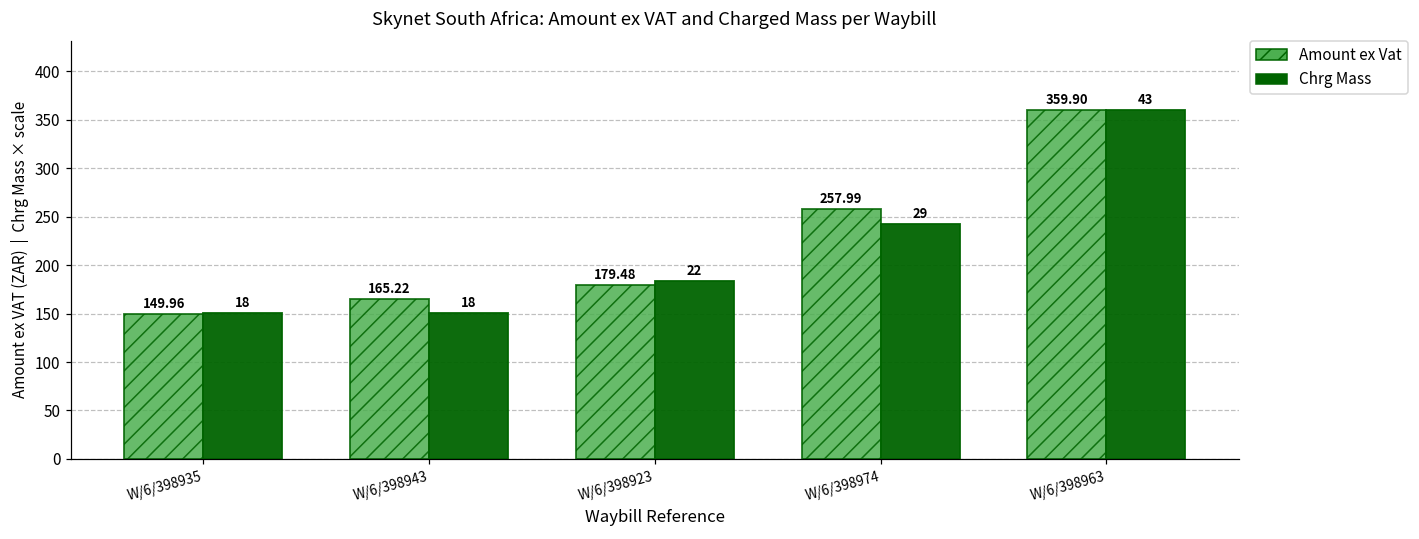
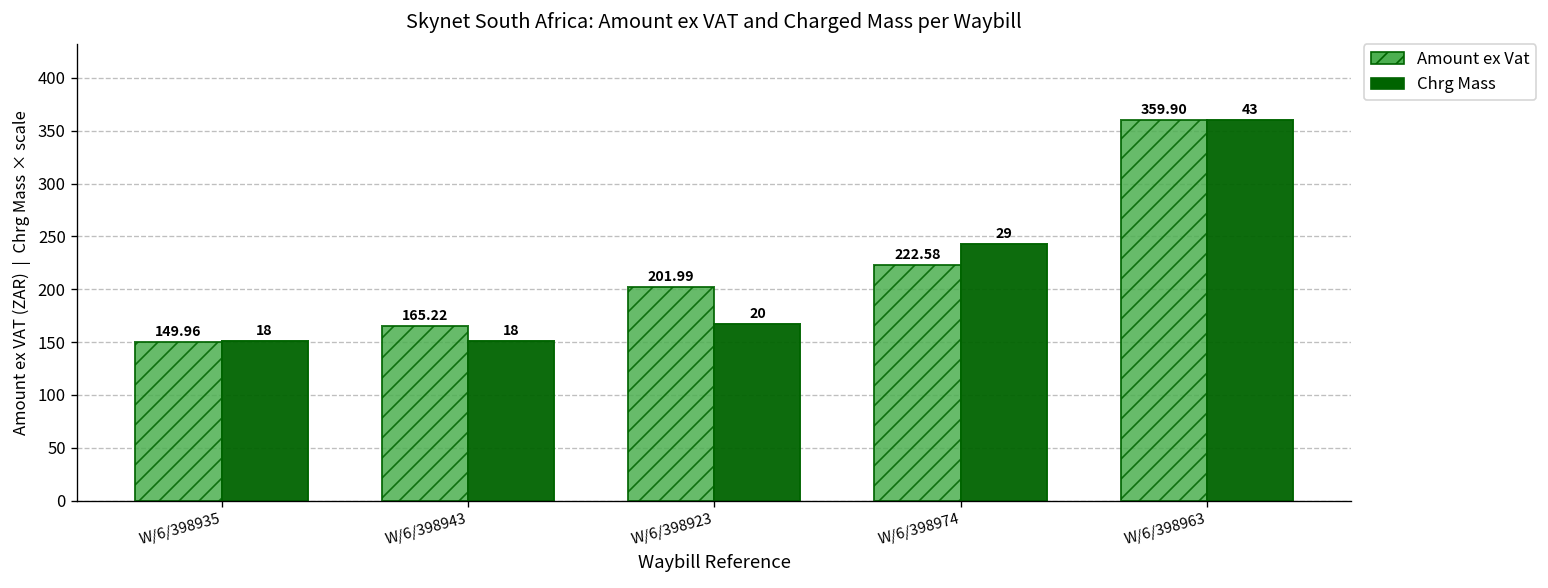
Amount ex Vat, W/6/398923: 179.48 -> 201.99
Chrg Mass, W/6/398923: 22 -> 20
Amount ex Vat, W/6/398974: 257.99 -> 222.58
